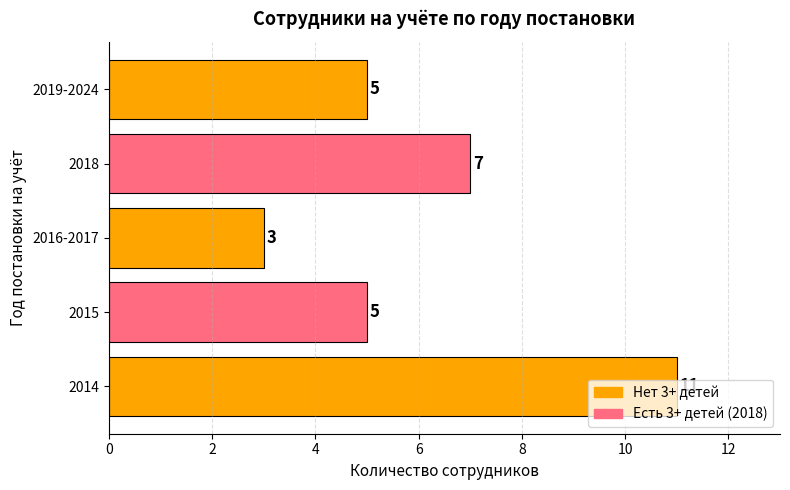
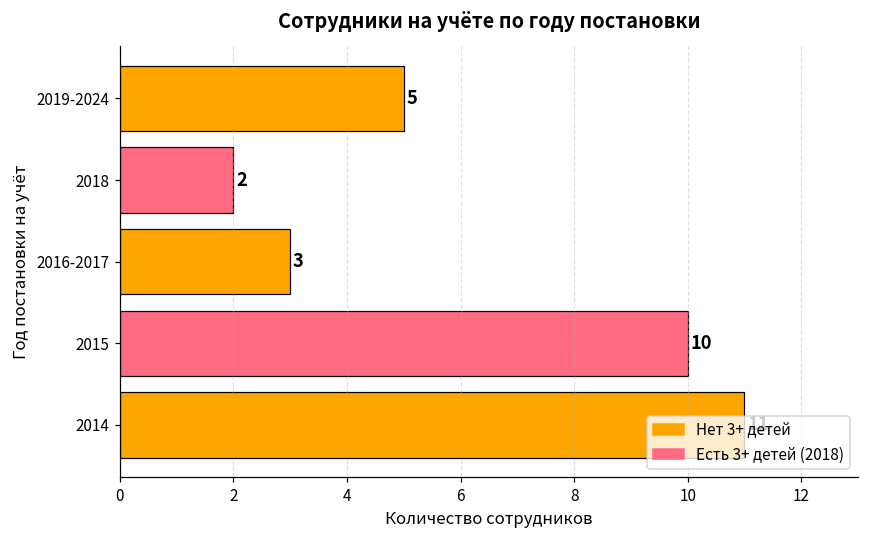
2018: 7 -> 2
2015: 5 -> 10
